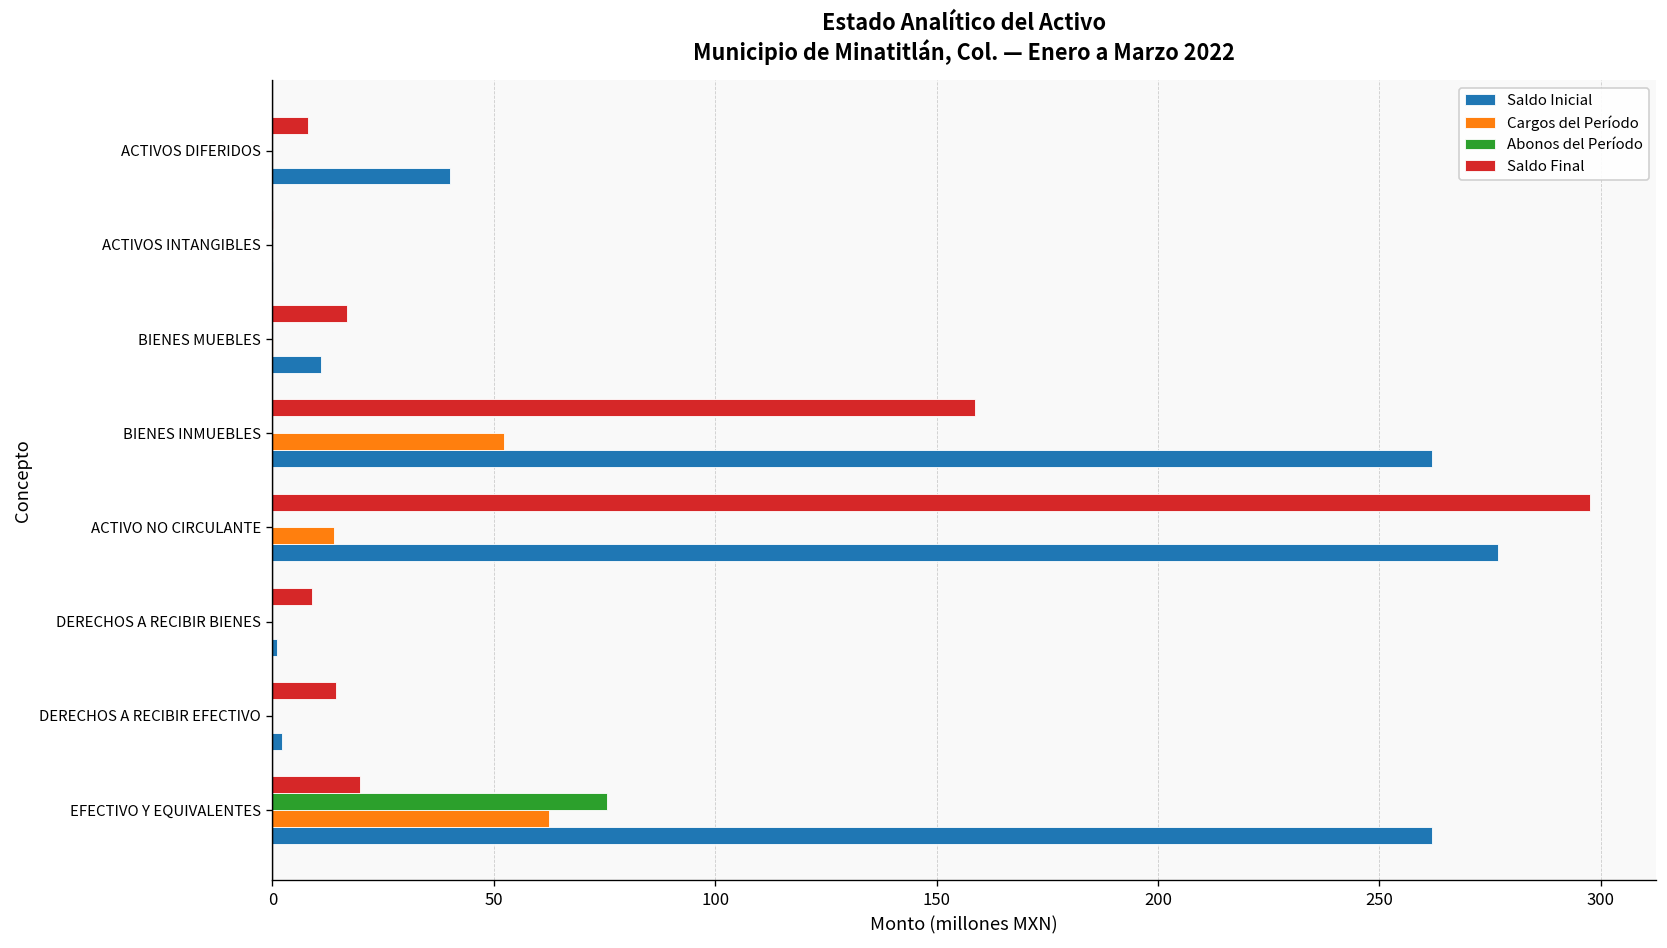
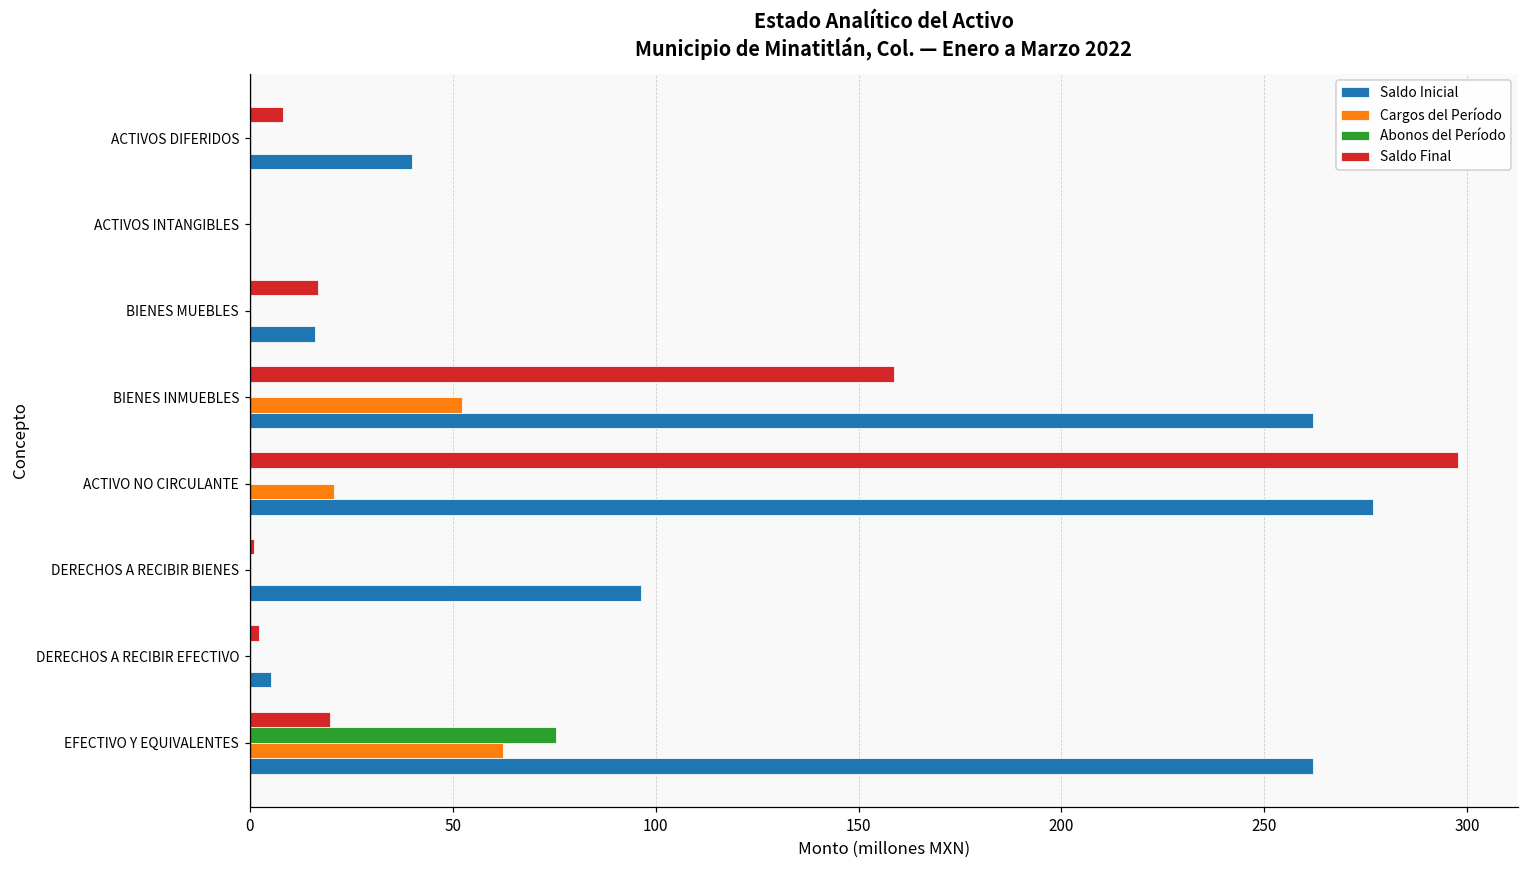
Saldo Inicial, BIENES MUEBLES: 11 -> 16
Cargos del Período, ACTIVO NO CIRCULANTE: 14 -> 21
Saldo Final, DERECHOS A RECIBIR BIENES: 9 -> 1
Saldo Inicial, DERECHOS A RECIBIR BIENES: 1 -> 96
Saldo Final, DERECHOS A RECIBIR EFECTIVO: 14 -> 2
Saldo Inicial, DERECHOS A RECIBIR EFECTIVO: 2 -> 5
